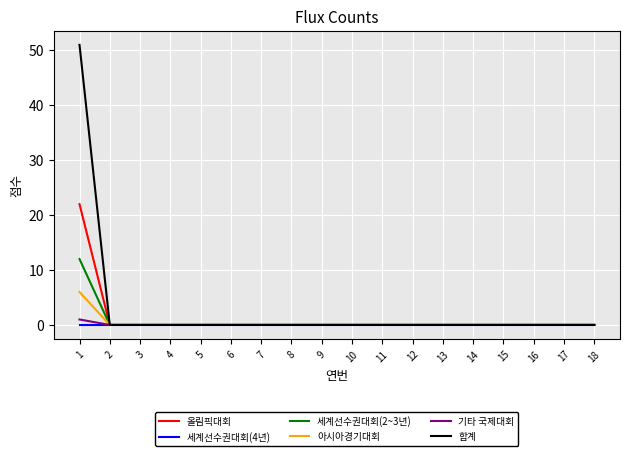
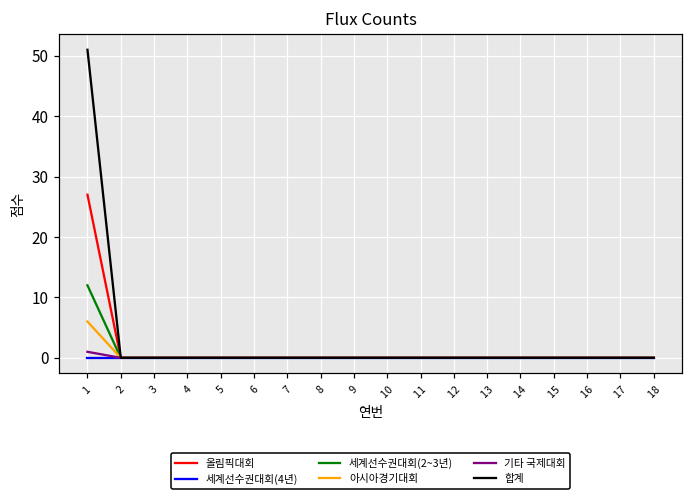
올림픽대회, 1: 22 -> 27
